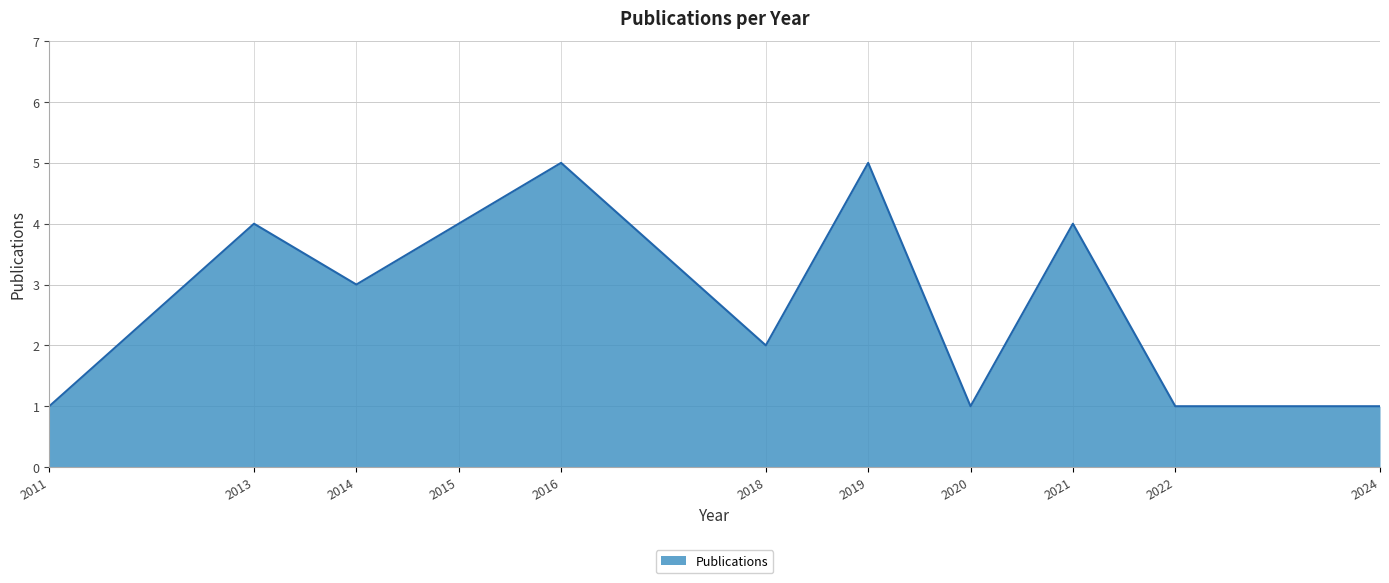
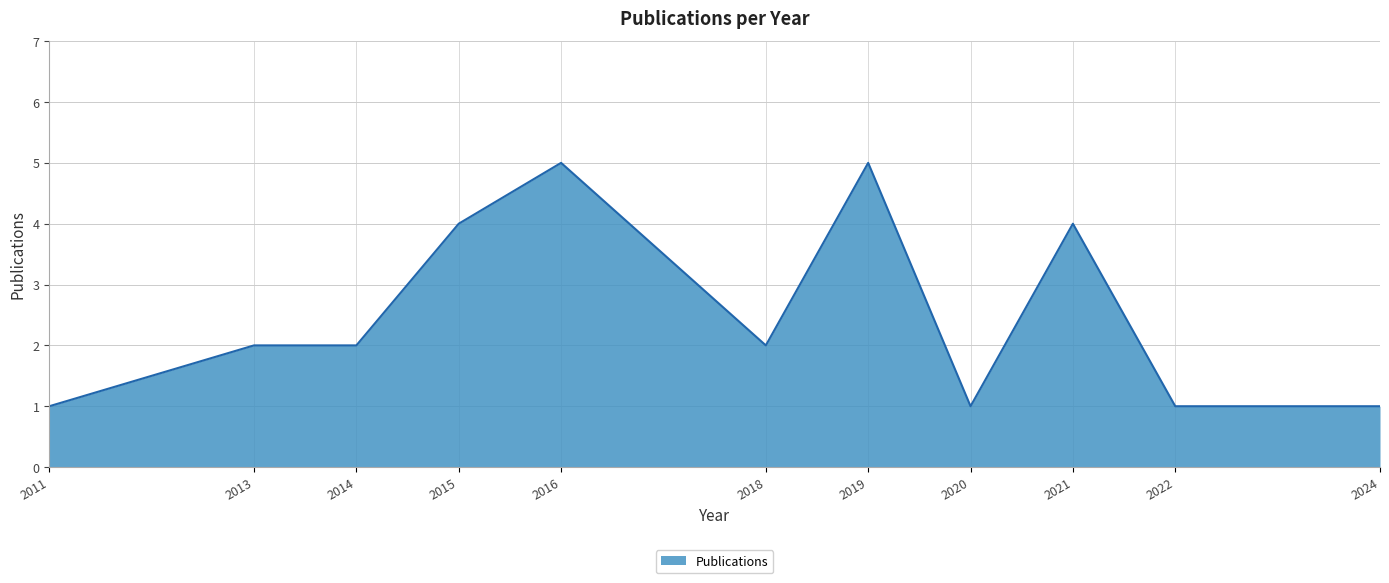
2013: 4 -> 2
2014: 3 -> 2
